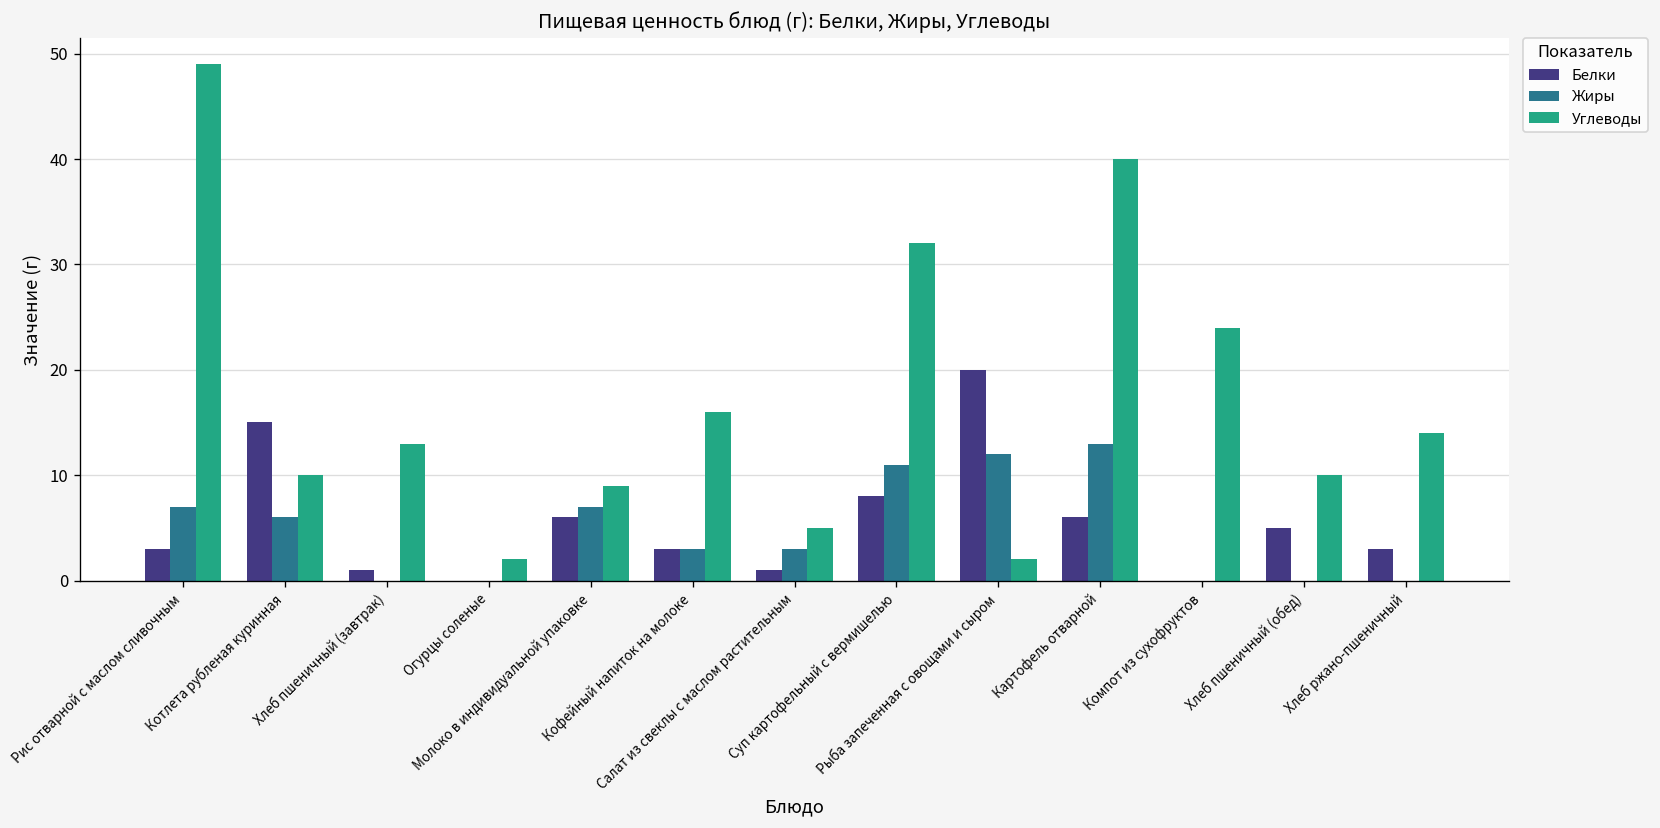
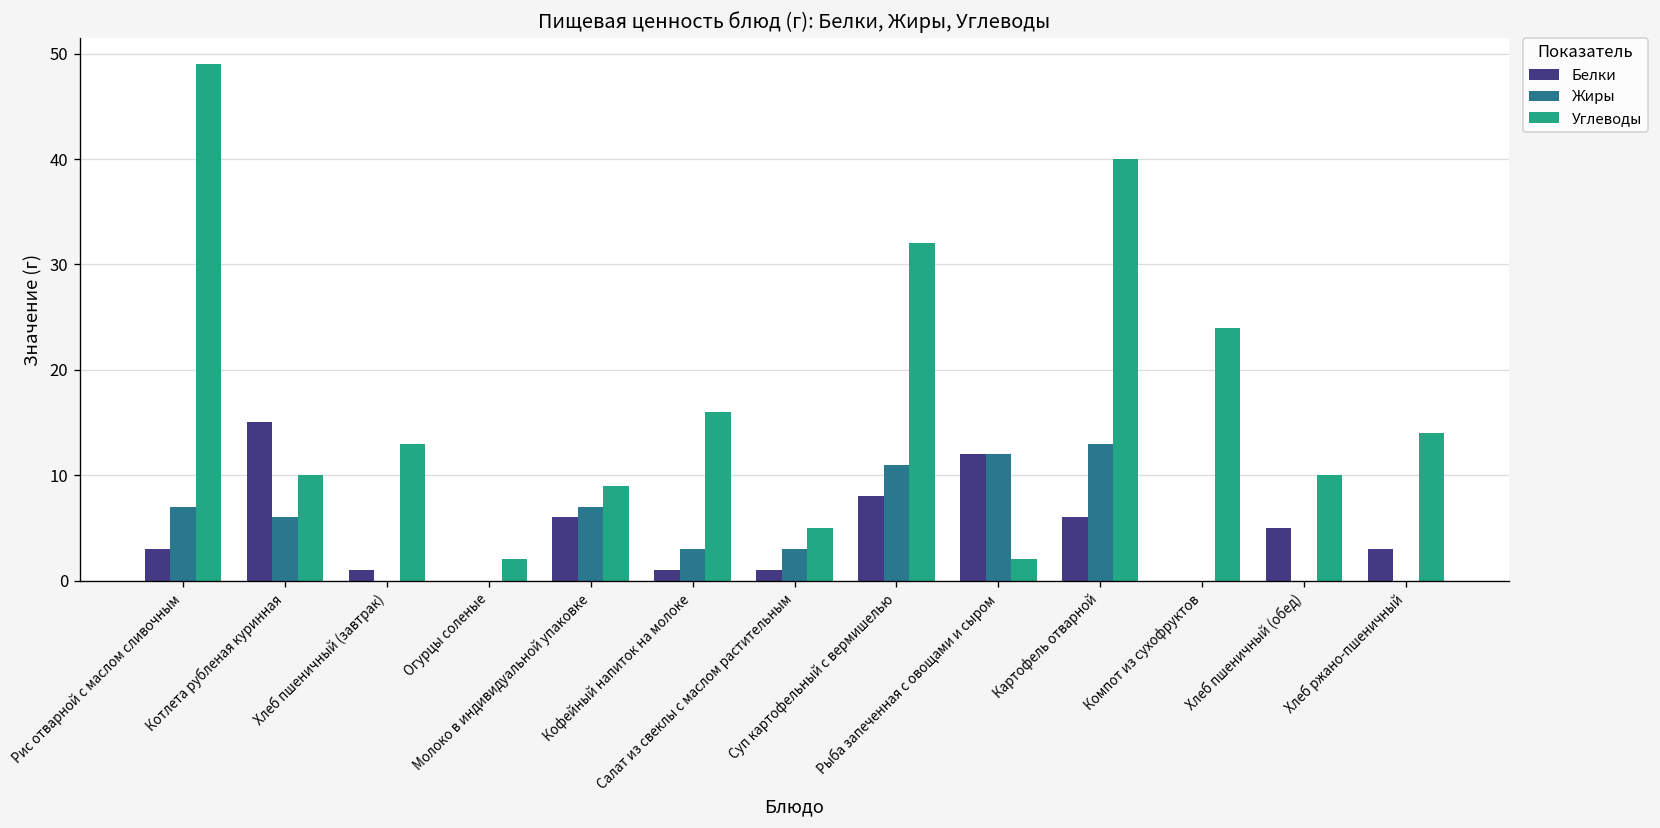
Белки, Кофейный напиток на молоке: 3 -> 1
Белки, Рыба запеченная с овощами и сыром: 20 -> 12
